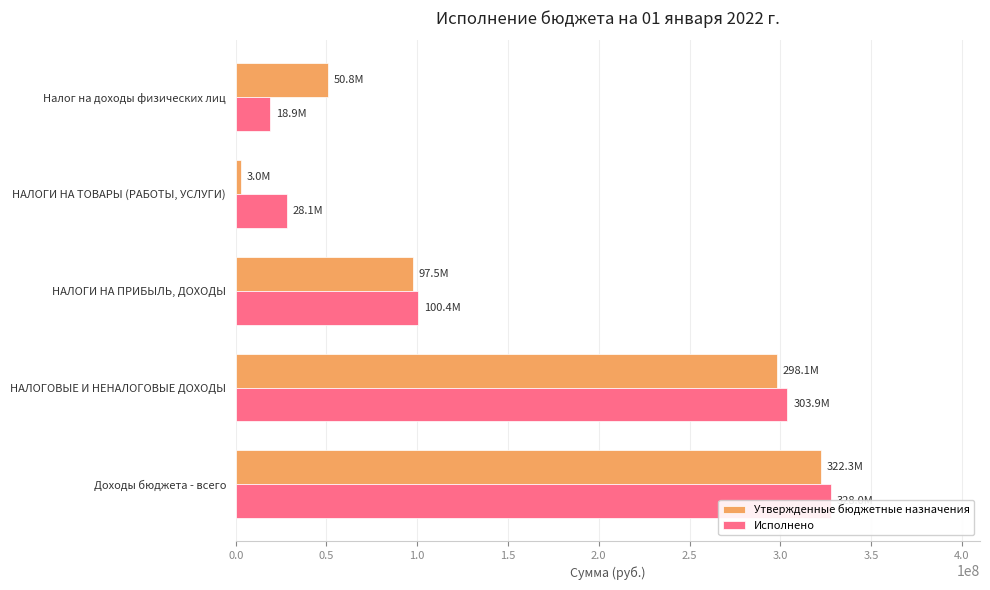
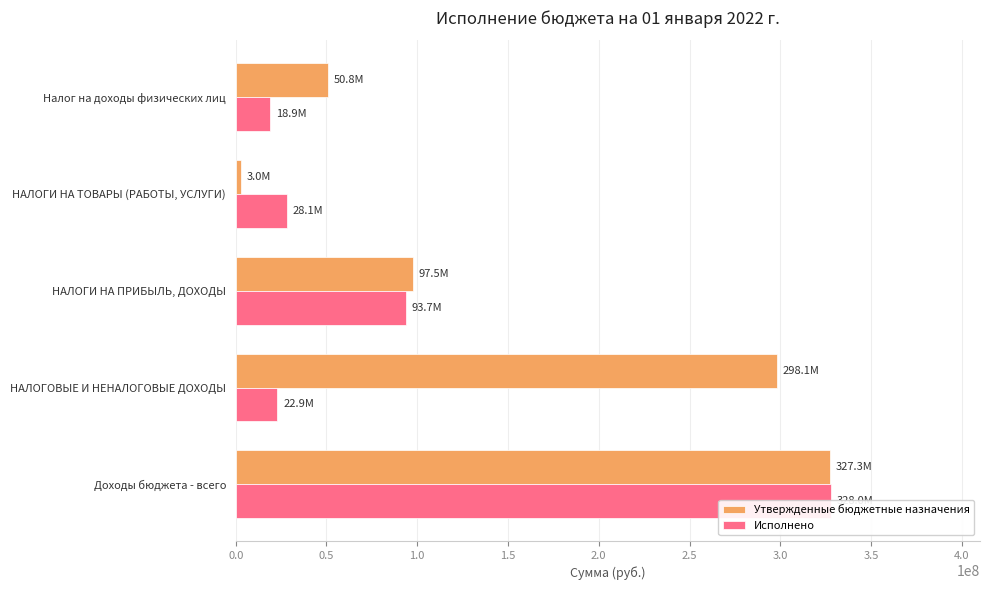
Исполнено, НАЛОГИ НА ПРИБЫЛЬ, ДОХОДЫ: 100.4M -> 93.7M
Исполнено, НАЛОГОВЫЕ И НЕНАЛОГОВЫЕ ДОХОДЫ: 303.9M -> 22.9M
Утвержденные бюджетные назначения, Доходы бюджета - всего: 322.3M -> 327.3M
